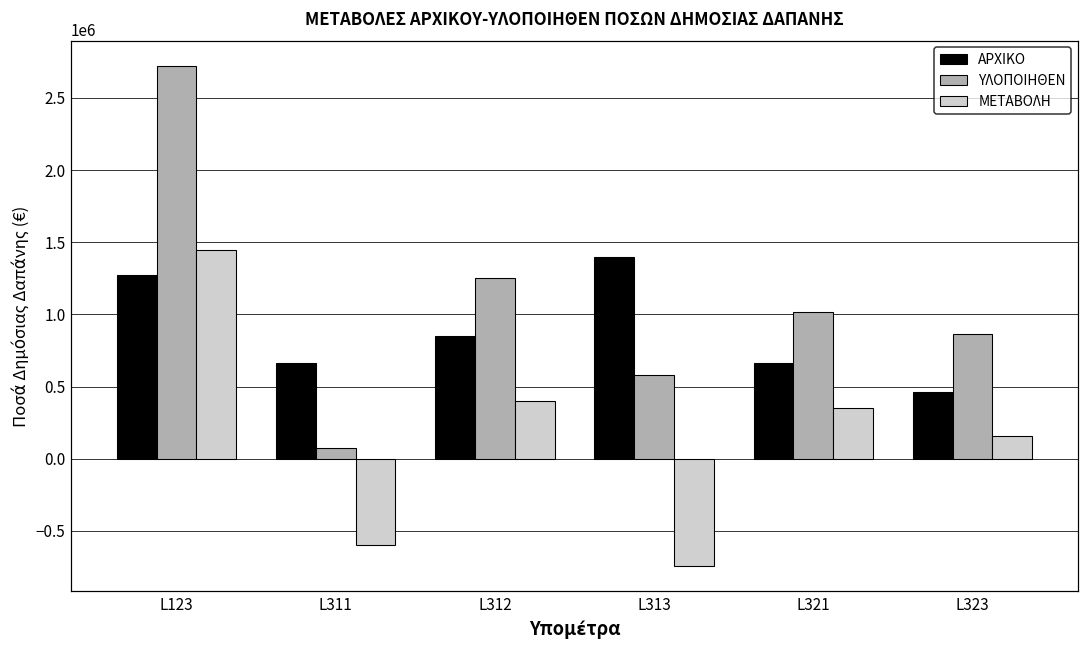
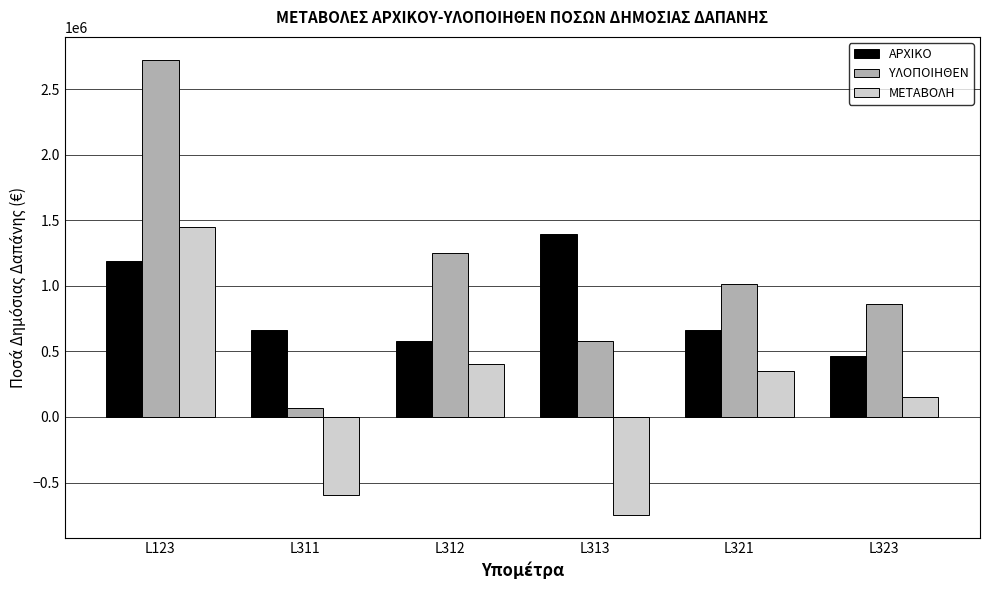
ΑΡΧΙΚΟ, L123: 1280000 -> 1190000
ΑΡΧΙΚΟ, L312: 850000 -> 580000
